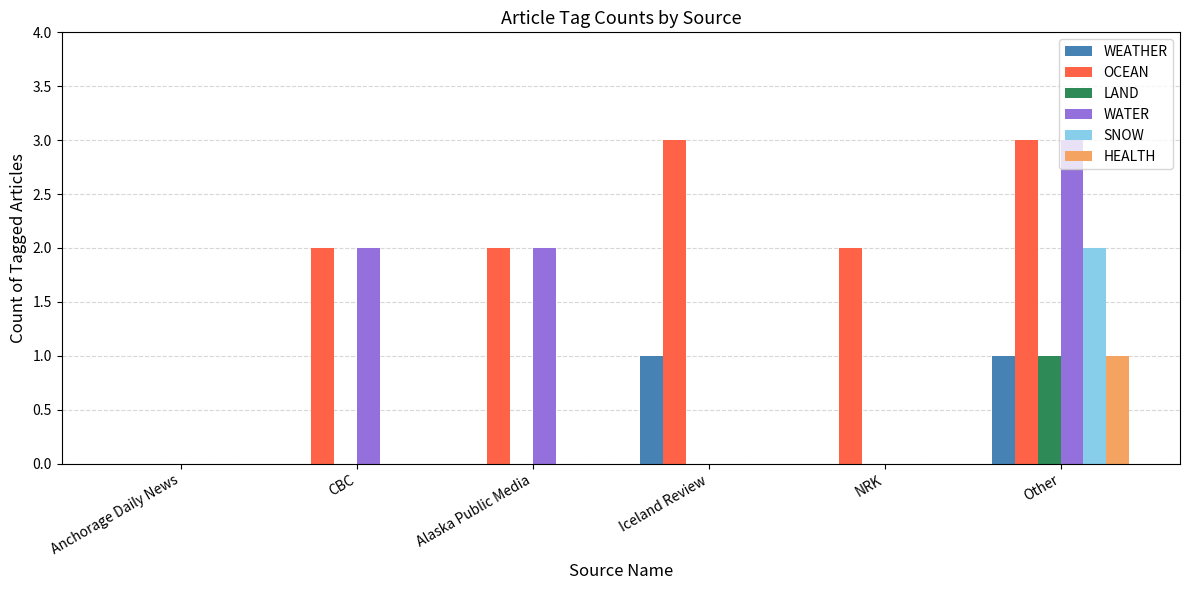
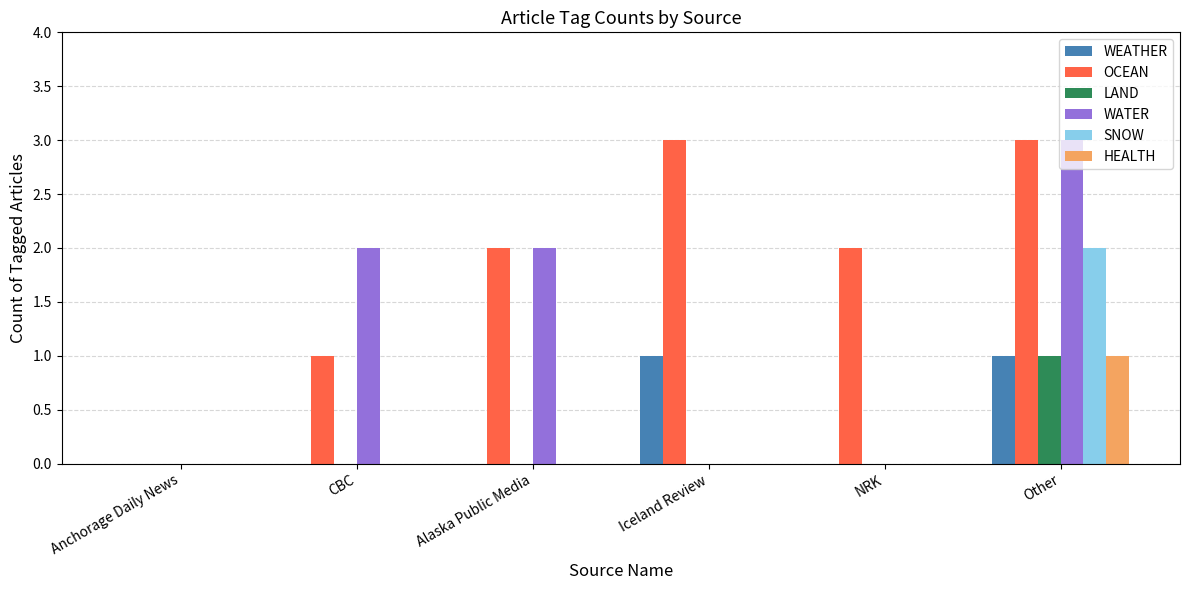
OCEAN, CBC: 2 -> 1
